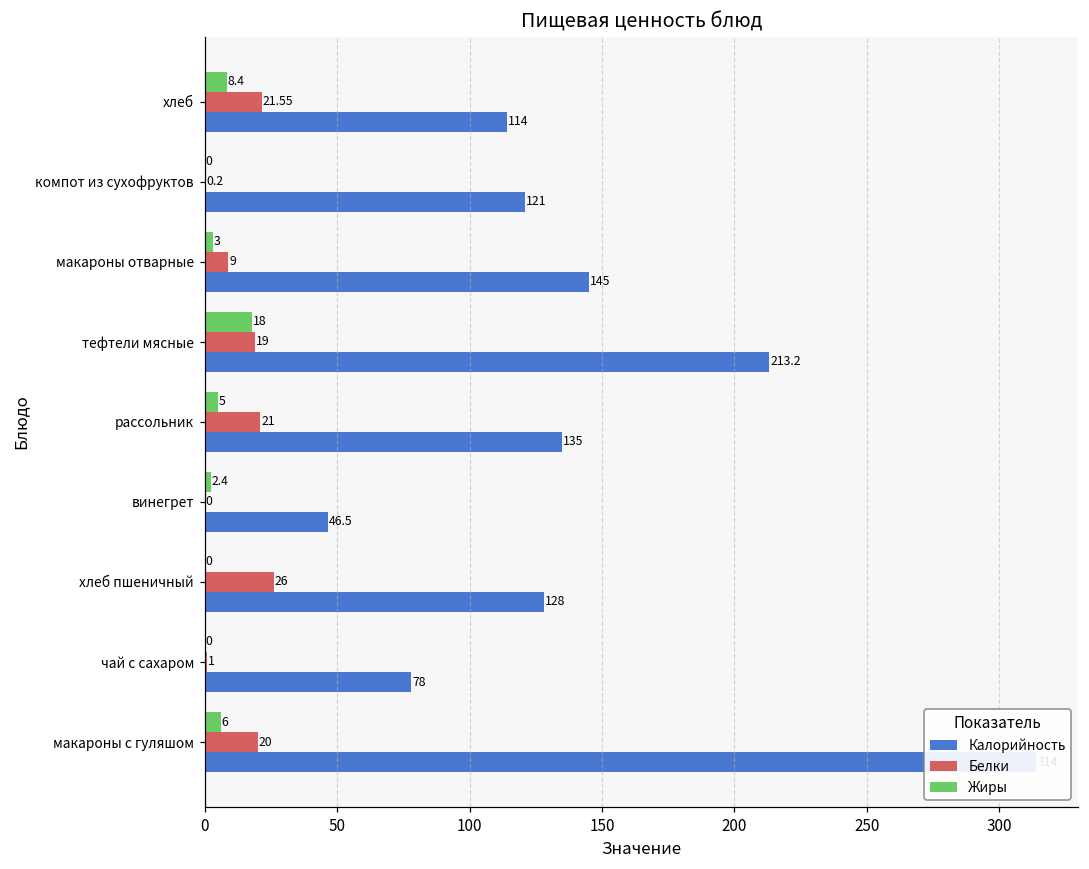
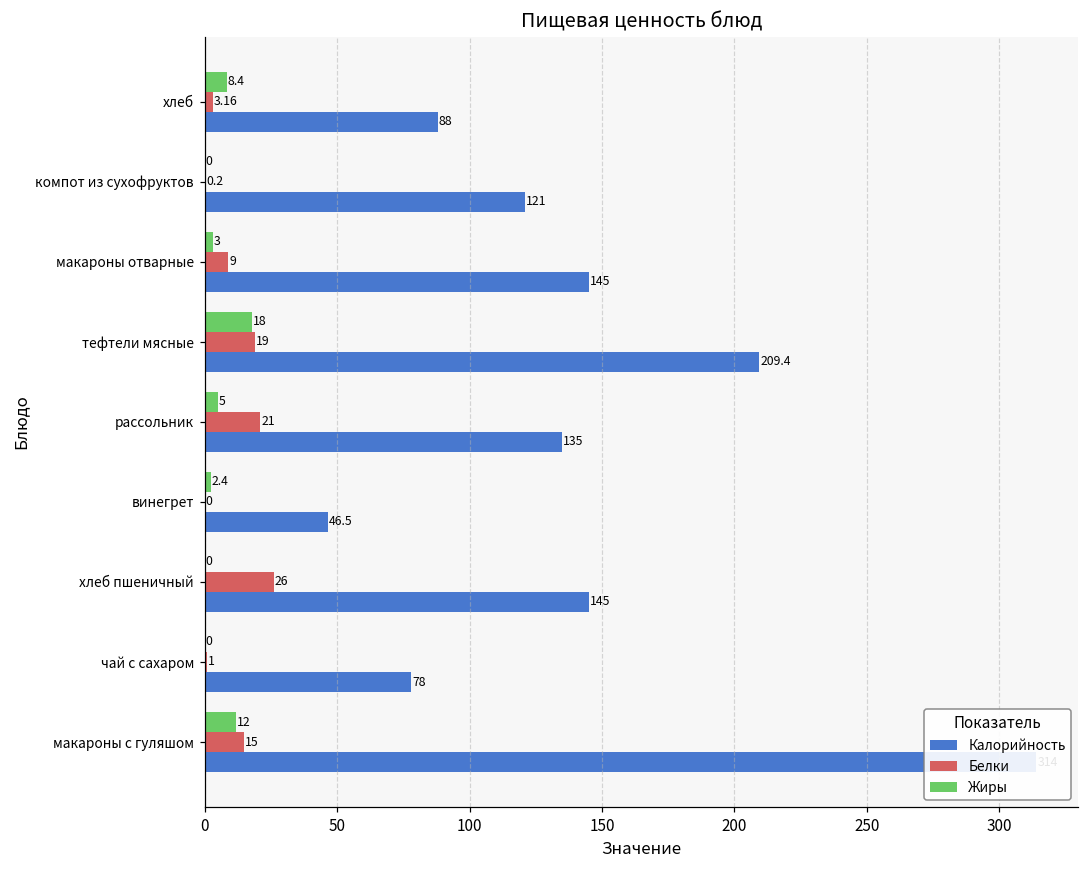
Белки, хлеб: 21.55 -> 3.16
Калорийность, хлеб: 114 -> 88
Калорийность, тефтели мясные: 213.2 -> 209.4
Калорийность, хлеб пшеничный: 128 -> 145
Жиры, макароны с гуляшом: 6 -> 12
Белки, макароны с гуляшом: 20 -> 15
